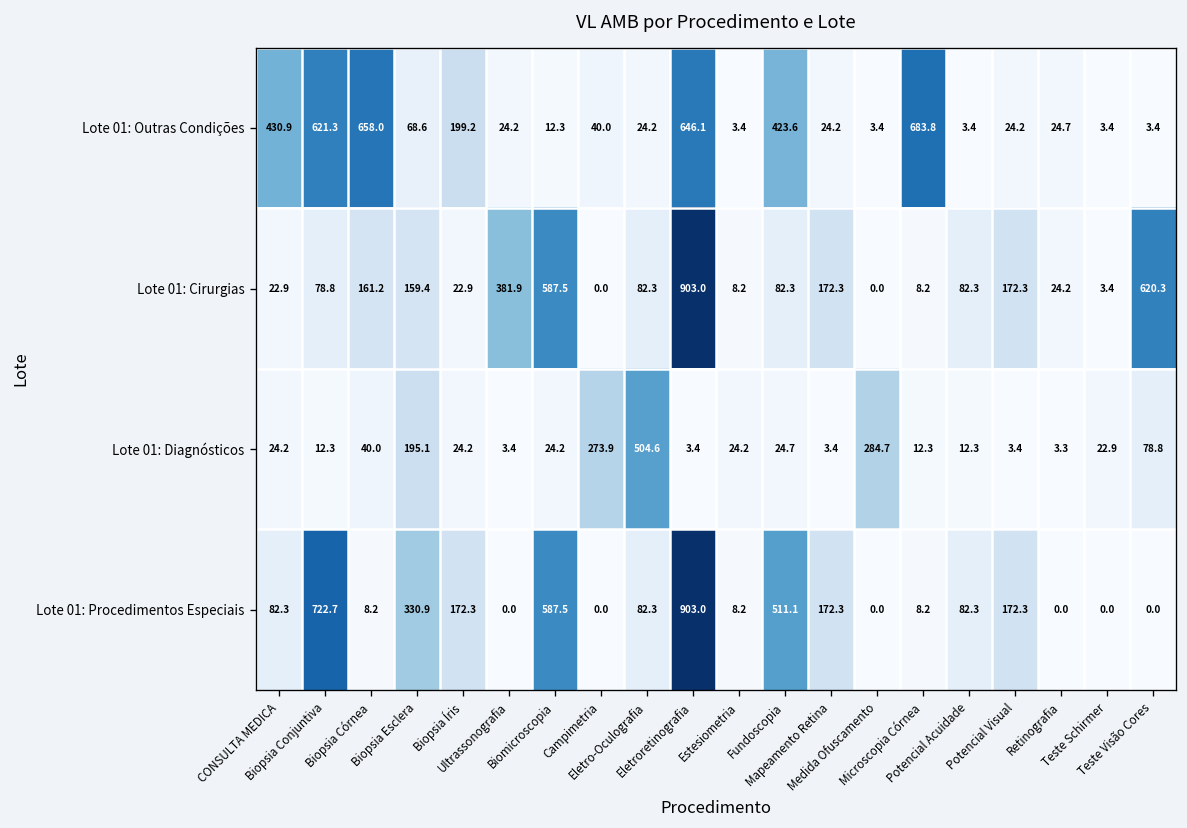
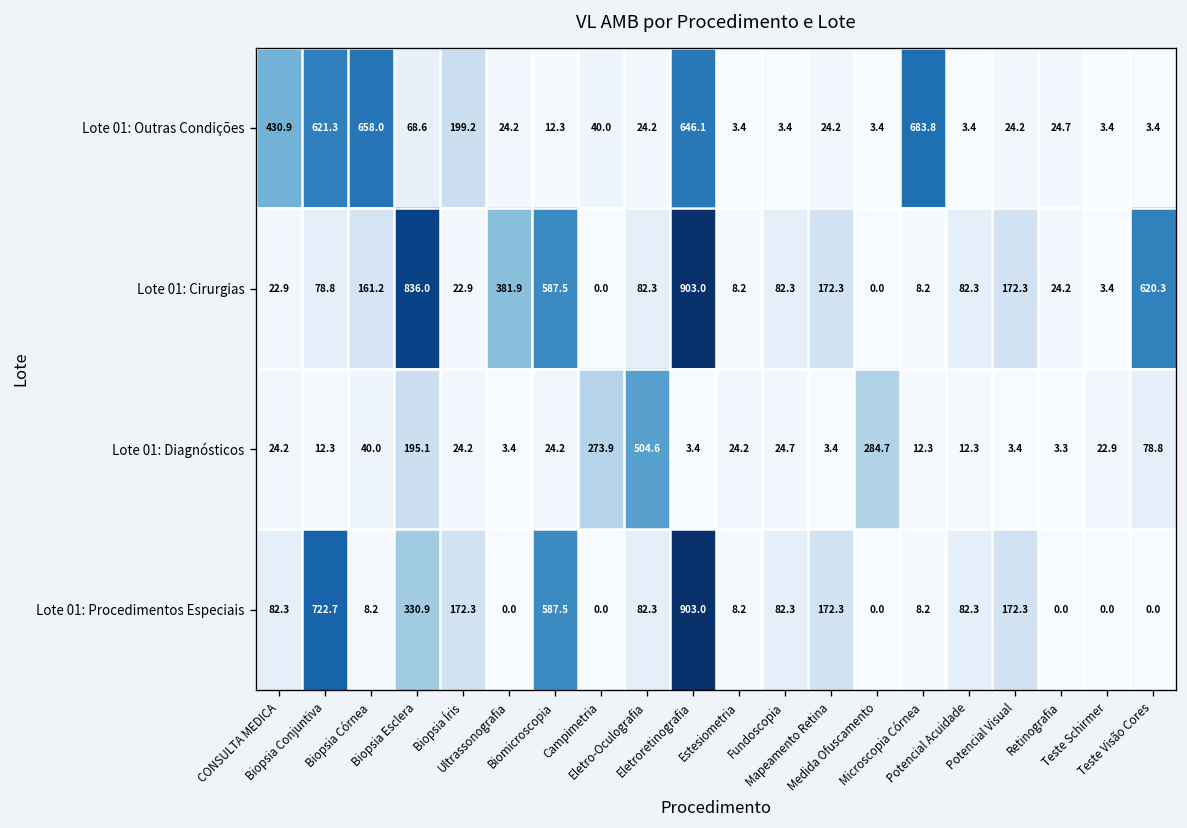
Lote 01: Outras Condições, Fundoscopia: 423.6 -> 3.4
Lote 01: Cirurgias, Biopsia Esclera: 159.4 -> 836.0
Lote 01: Procedimentos Especiais, Fundoscopia: 511.1 -> 82.3
